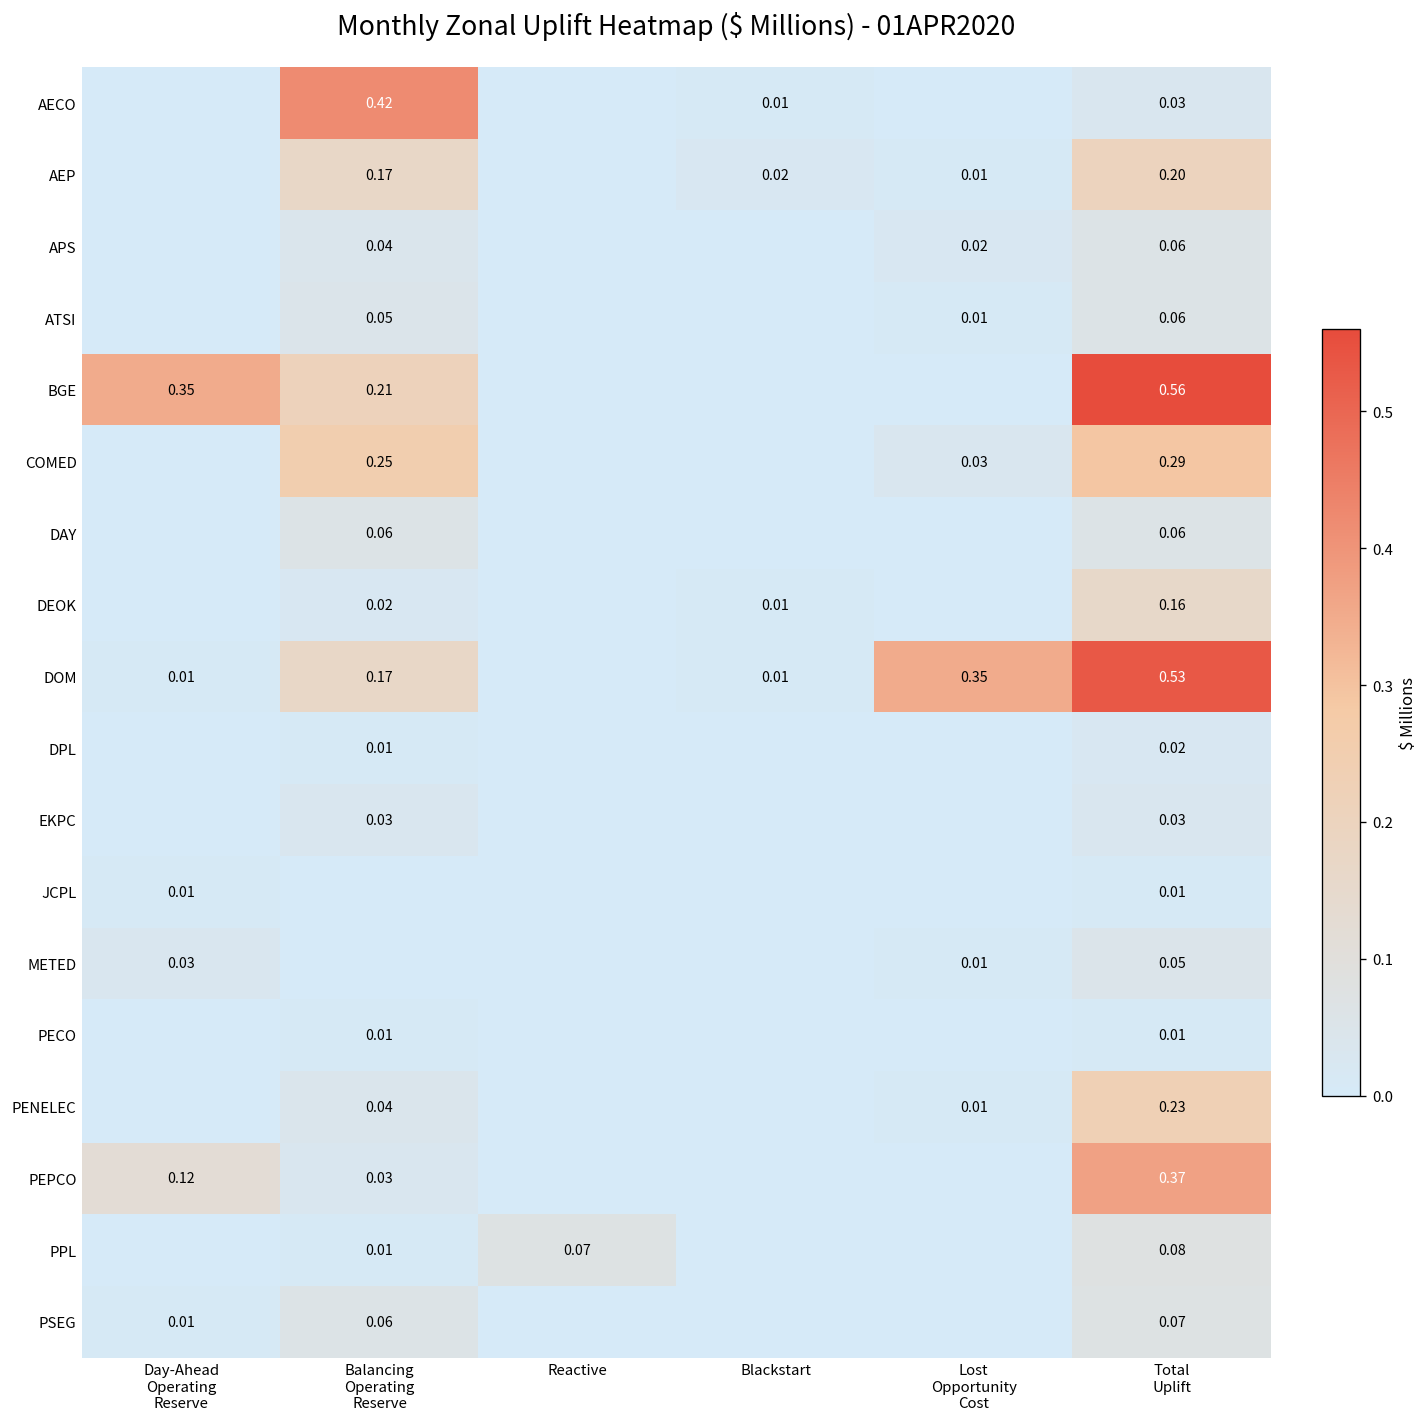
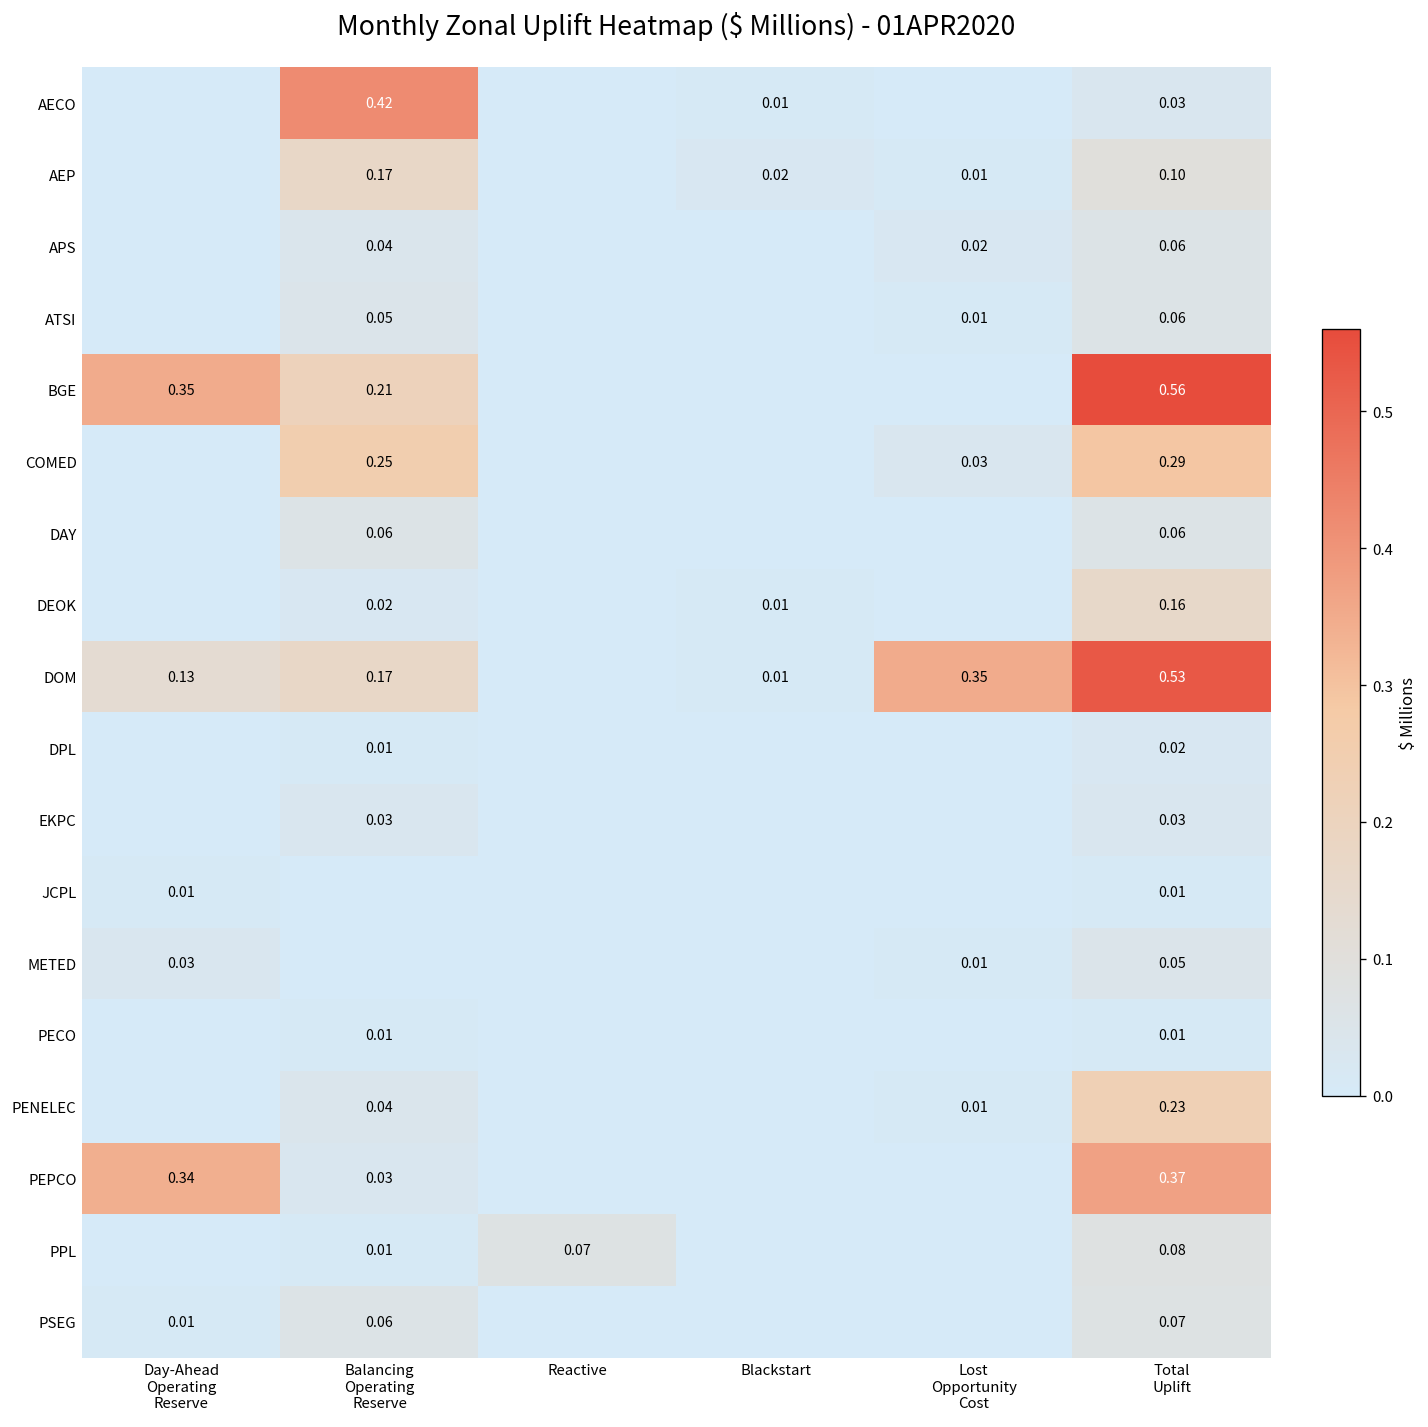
AEP, Total Uplift: 0.20 -> 0.10
DOM, Day-Ahead Operating Reserve: 0.01 -> 0.13
PEPCO, Day-Ahead Operating Reserve: 0.12 -> 0.34
